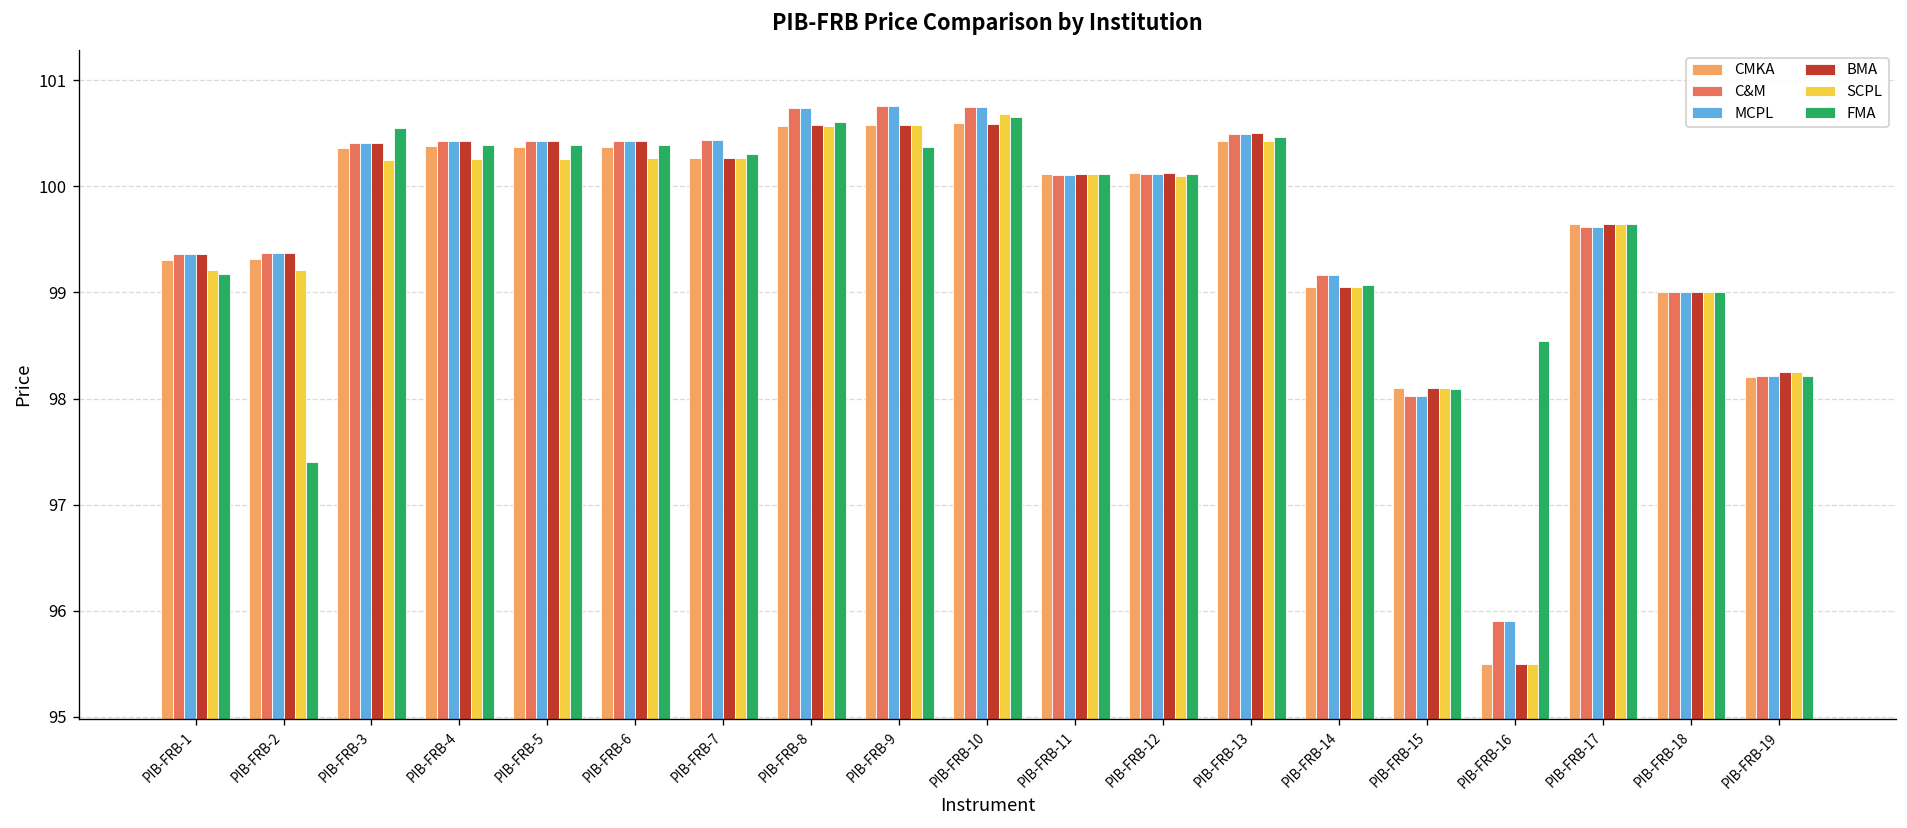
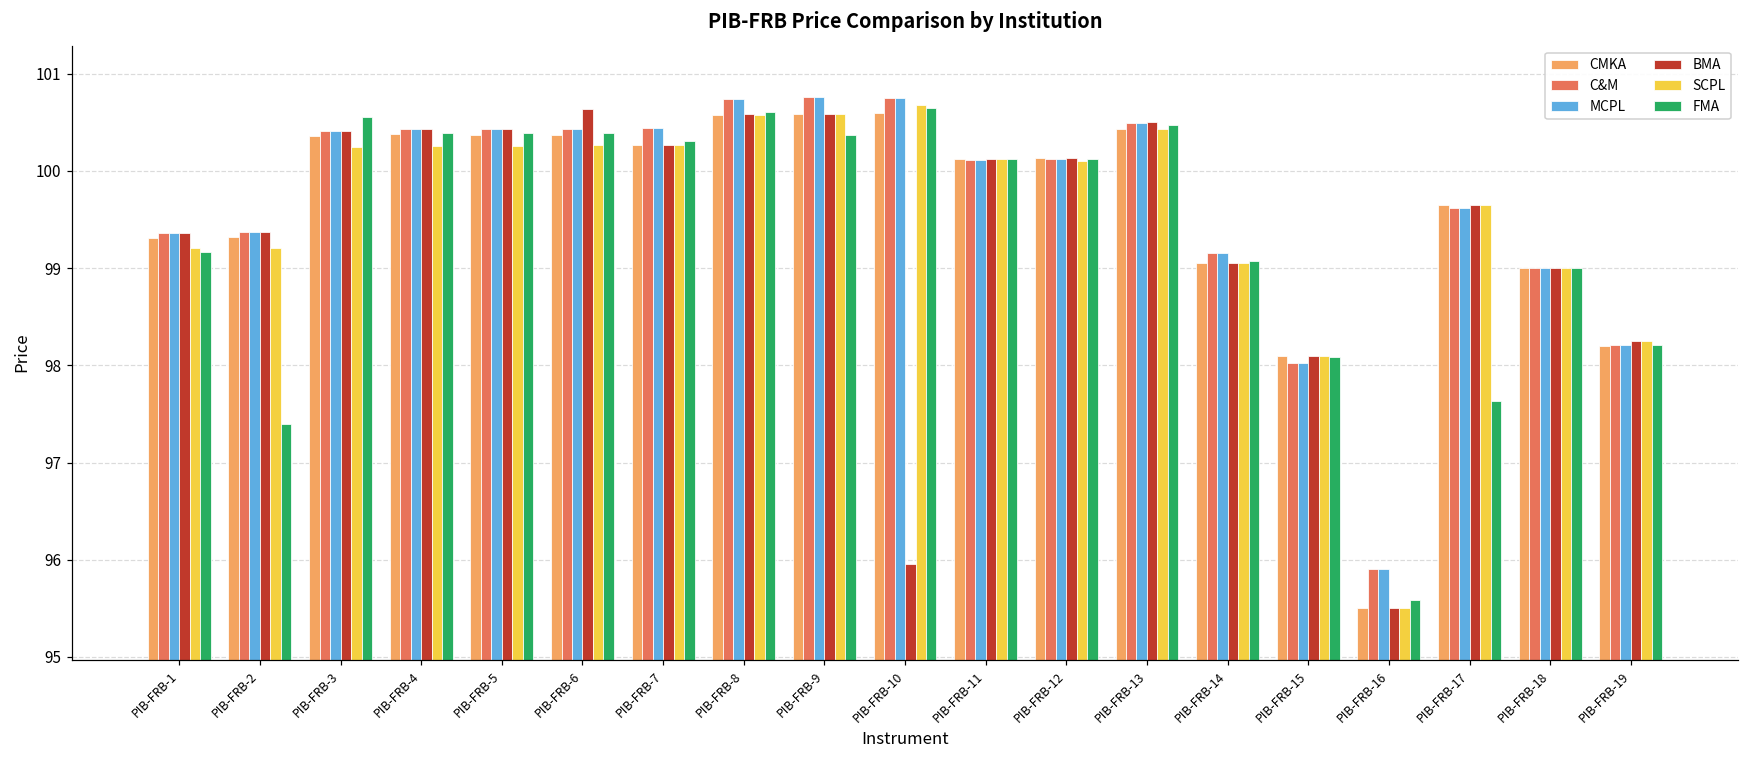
BMA, PIB-FRB-6: 100.4 -> 100.6
BMA, PIB-FRB-10: 100.6 -> 96.0
FMA, PIB-FRB-16: 98.5 -> 95.6
FMA, PIB-FRB-17: 99.7 -> 97.6
